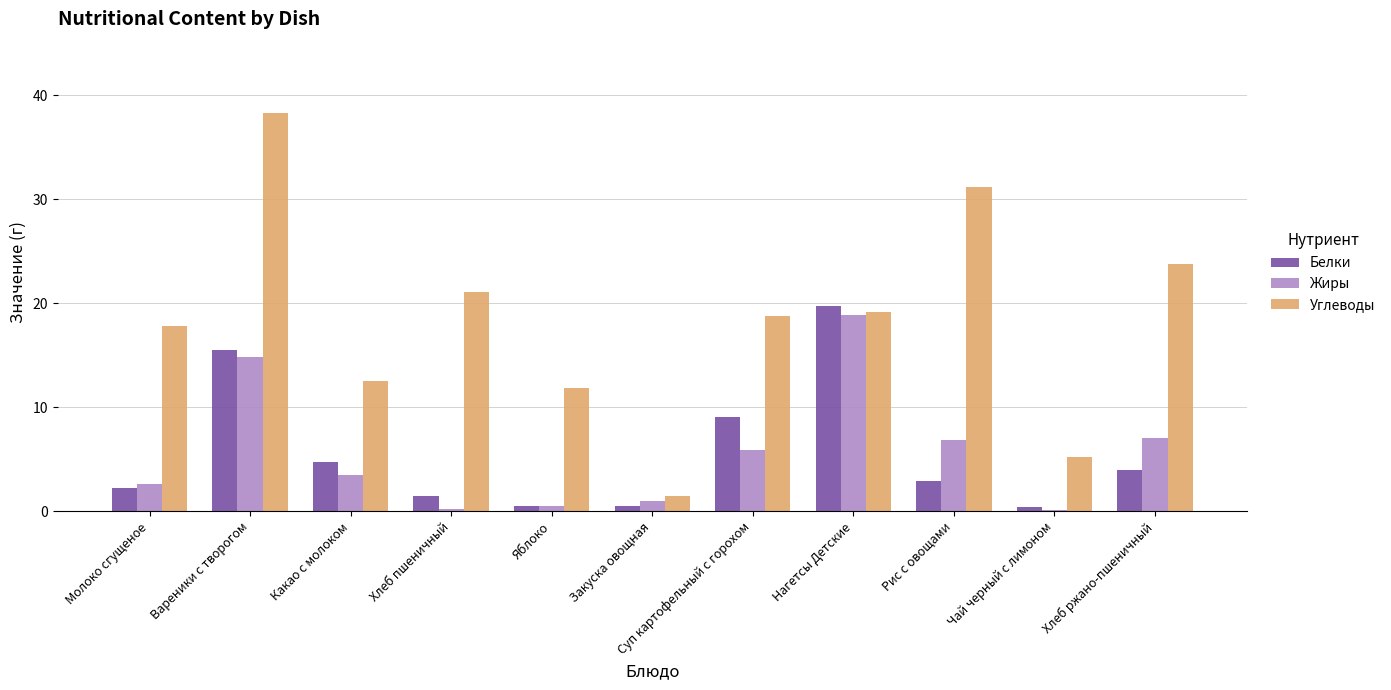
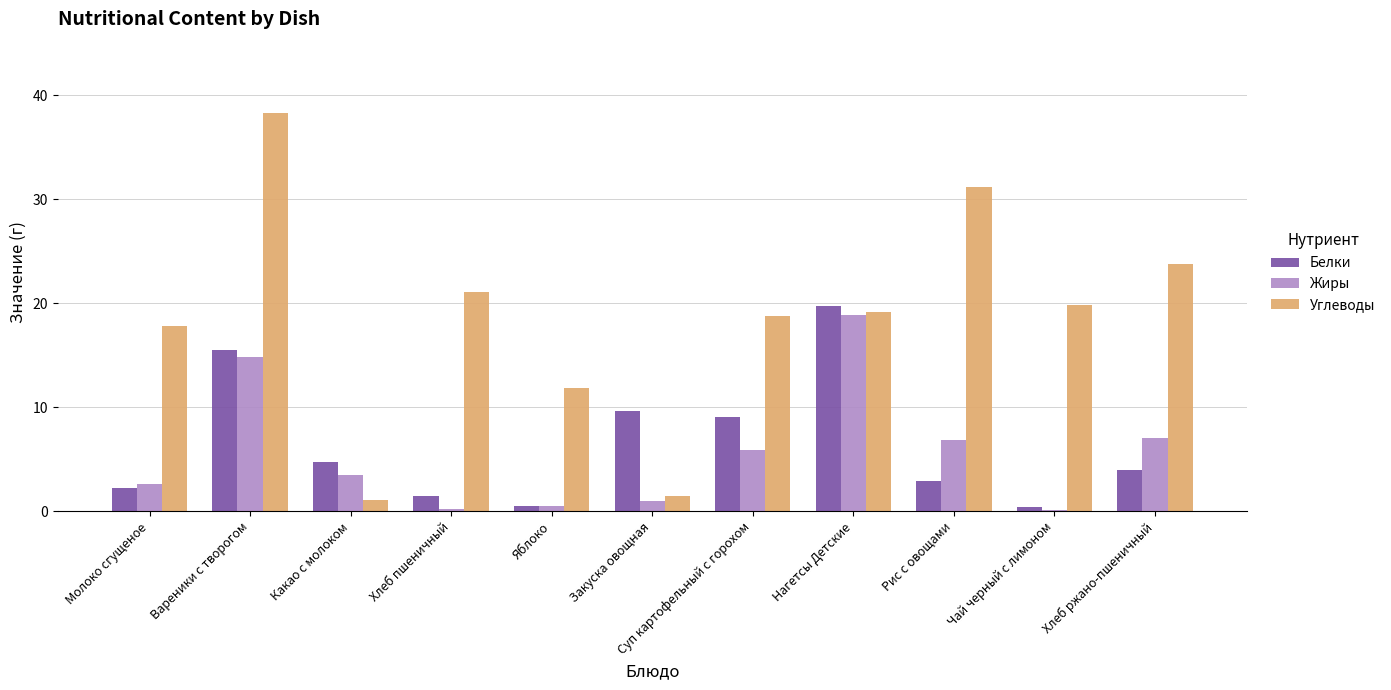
Углеводы, Какао с молоком: 12.5 -> 1.1
Белки, Закуска овощная: 0.5 -> 9.6
Углеводы, Чай черный с лимоном: 5.2 -> 19.8
